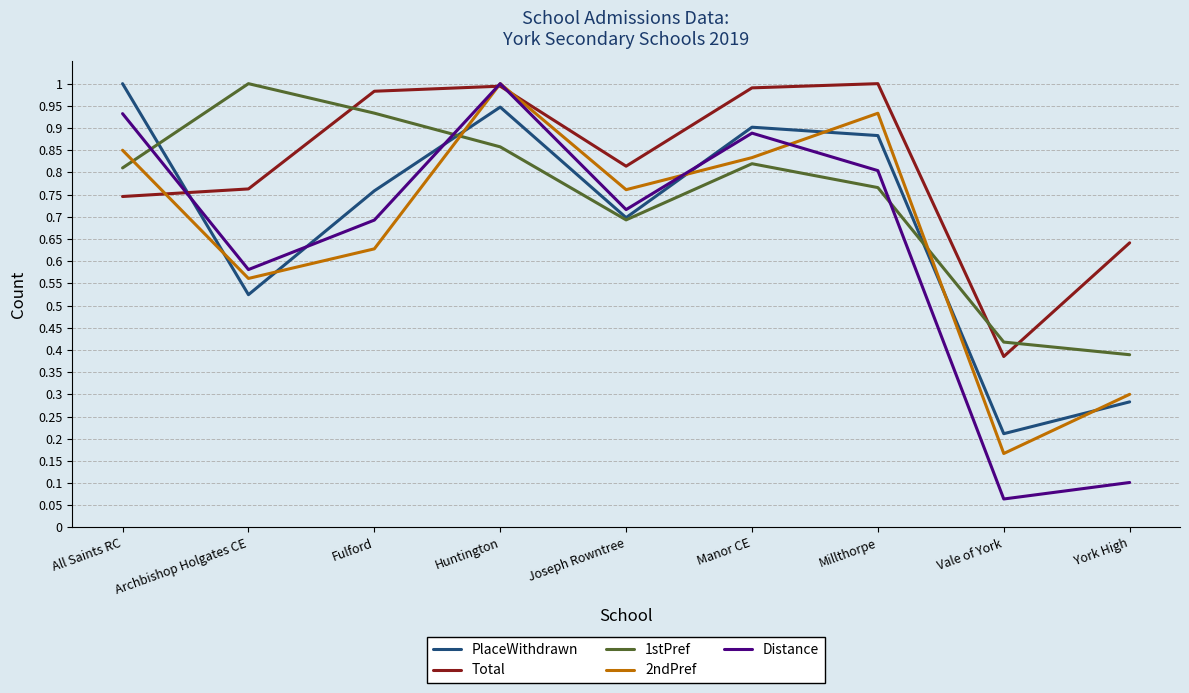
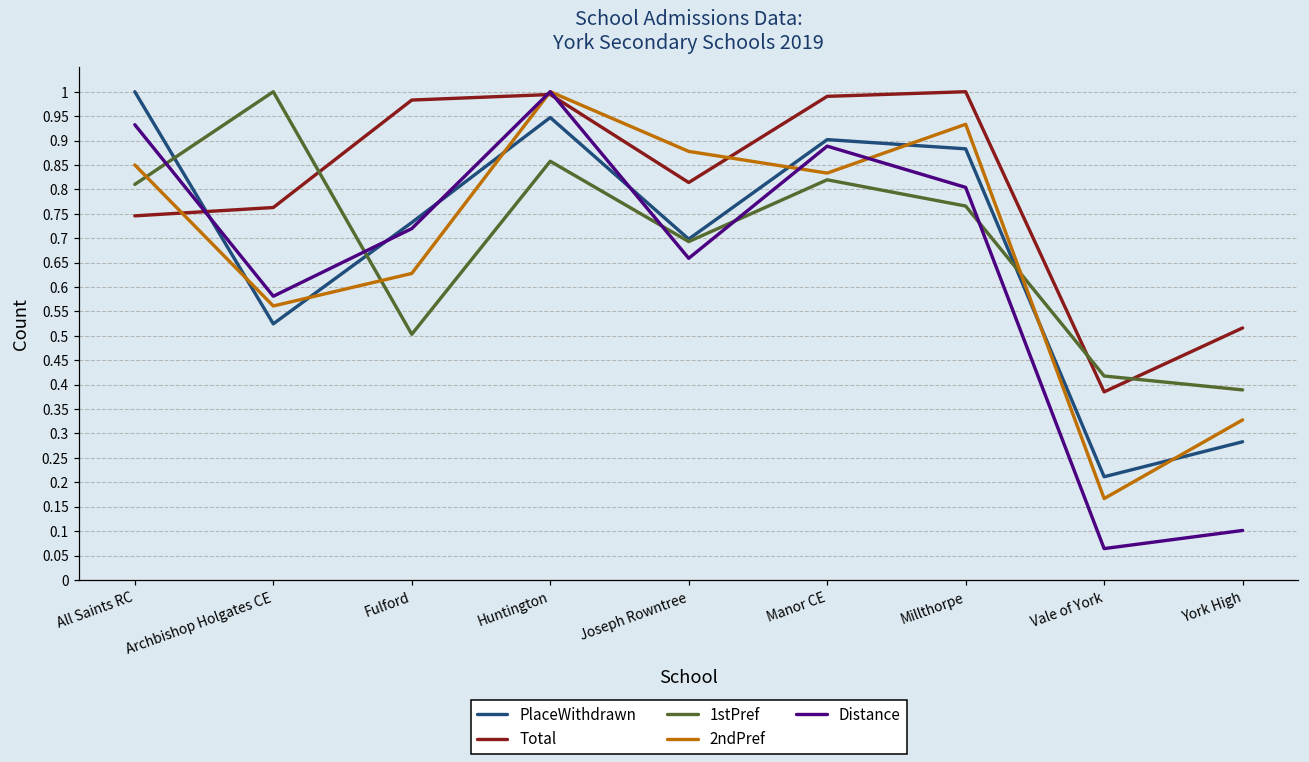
PlaceWithdrawn, Fulford: 0.76 -> 0.73
1stPref, Fulford: 0.93 -> 0.50
Distance, Fulford: 0.69 -> 0.72
2ndPref, Joseph Rowntree: 0.76 -> 0.88
Distance, Joseph Rowntree: 0.72 -> 0.66
Total, York High: 0.64 -> 0.52
2ndPref, York High: 0.30 -> 0.33
